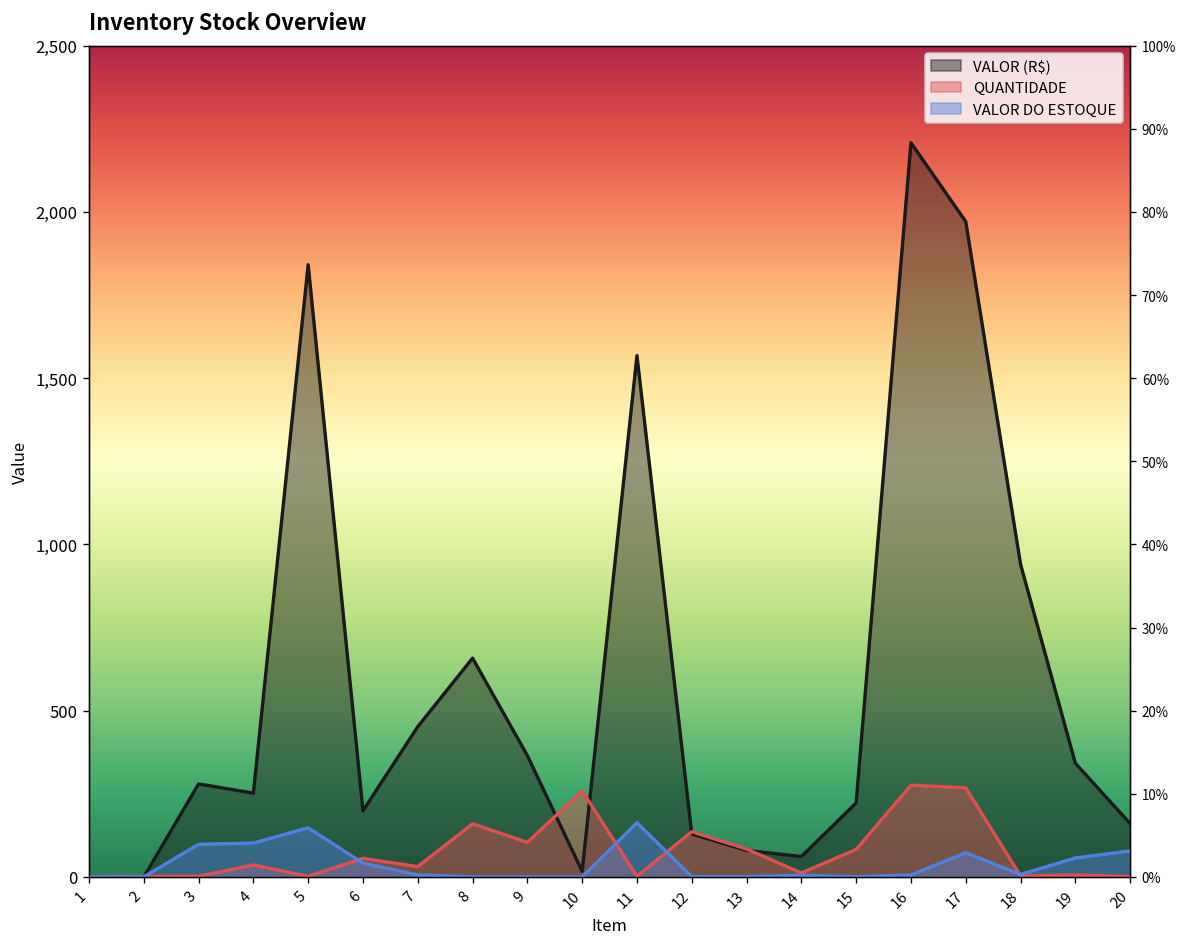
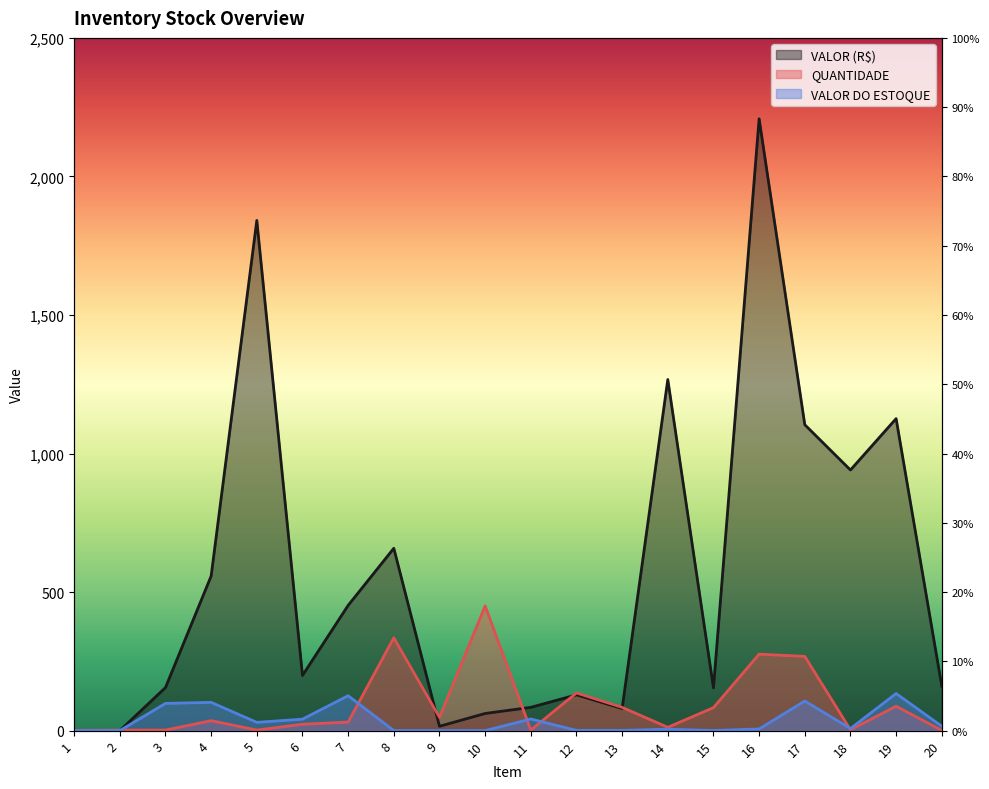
VALOR (R$), 3: 280 -> 160
VALOR (R$), 4: 250 -> 560
VALOR DO ESTOQUE, 5: 150 -> 30
QUANTIDADE, 6: 60 -> 20
VALOR DO ESTOQUE, 7: 10 -> 130
QUANTIDADE, 8: 160 -> 340
VALOR (R$), 9: 370 -> 20
QUANTIDADE, 9: 100 -> 50
VALOR (R$), 10: 20 -> 60
QUANTIDADE, 10: 260 -> 450
VALOR (R$), 11: 1,570 -> 80
VALOR DO ESTOQUE, 11: 160 -> 40
VALOR (R$), 14: 60 -> 1,270
VALOR (R$), 15: 220 -> 150
VALOR (R$), 17: 1,970 -> 1,100
VALOR DO ESTOQUE, 17: 70 -> 110
VALOR (R$), 19: 340 -> 1,130
QUANTIDADE, 19: 10 -> 90
VALOR DO ESTOQUE, 19: 60 -> 130
VALOR DO ESTOQUE, 20: 80 -> 20
